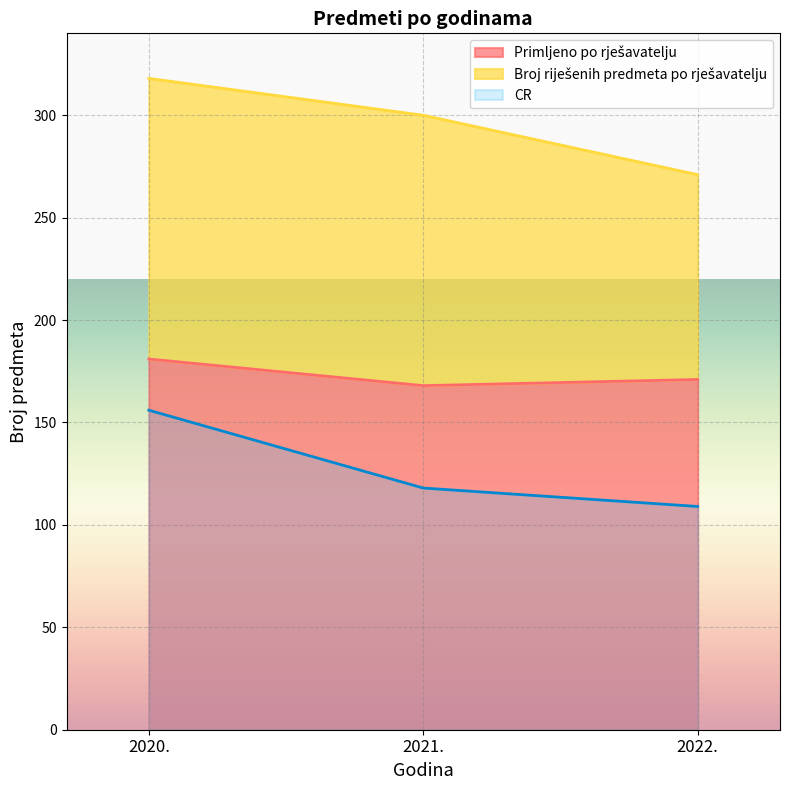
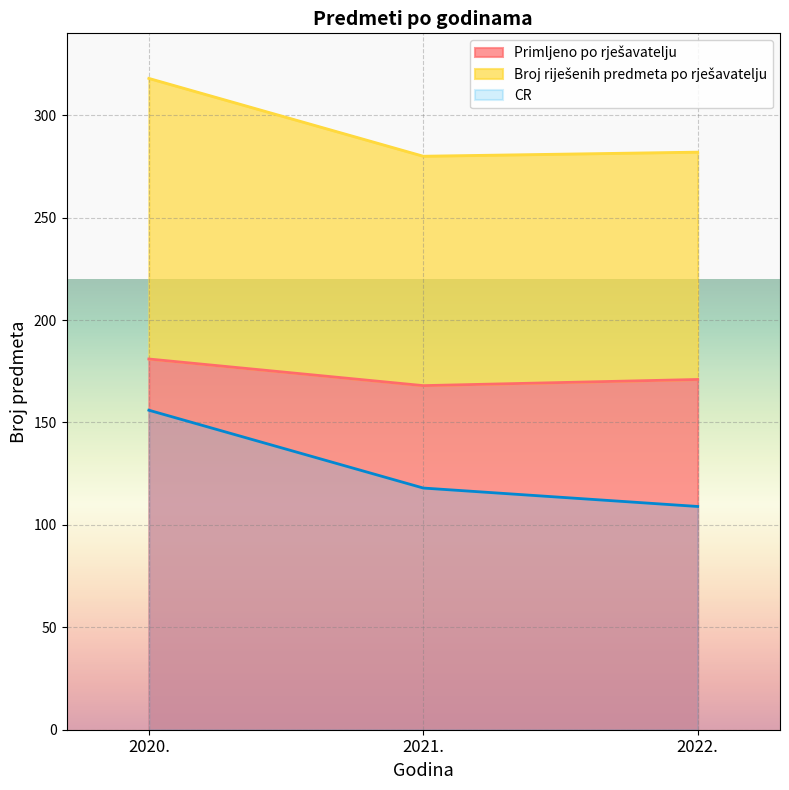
Broj riješenih predmeta po rješavatelju, 2021.: 132 -> 112
Broj riješenih predmeta po rješavatelju, 2022.: 100 -> 111
